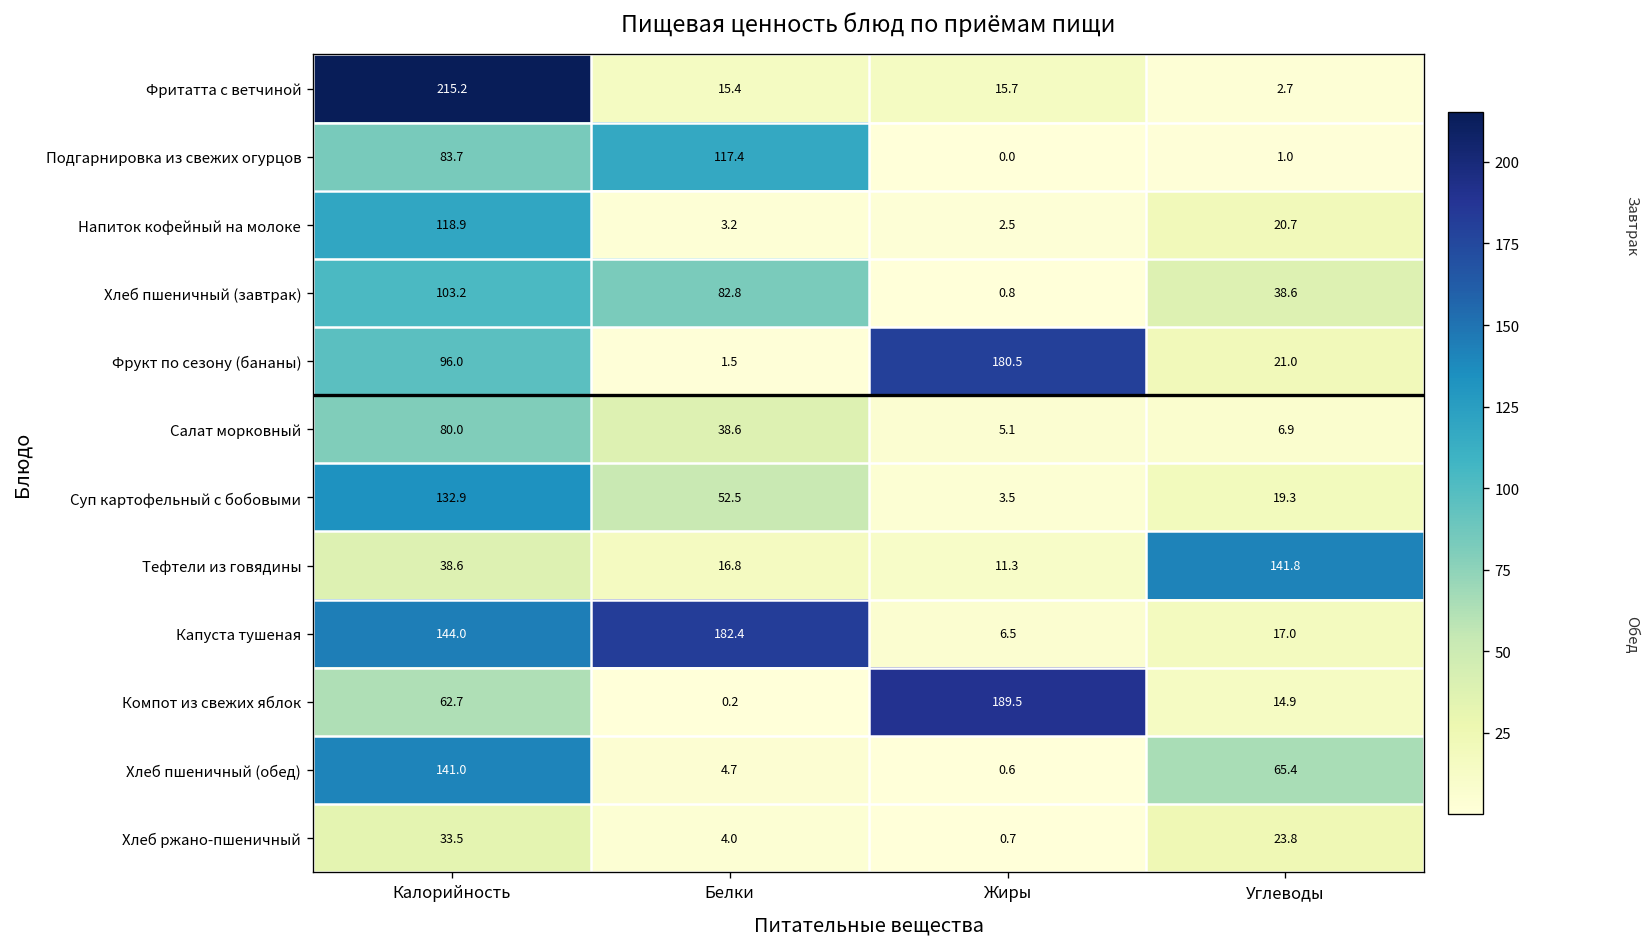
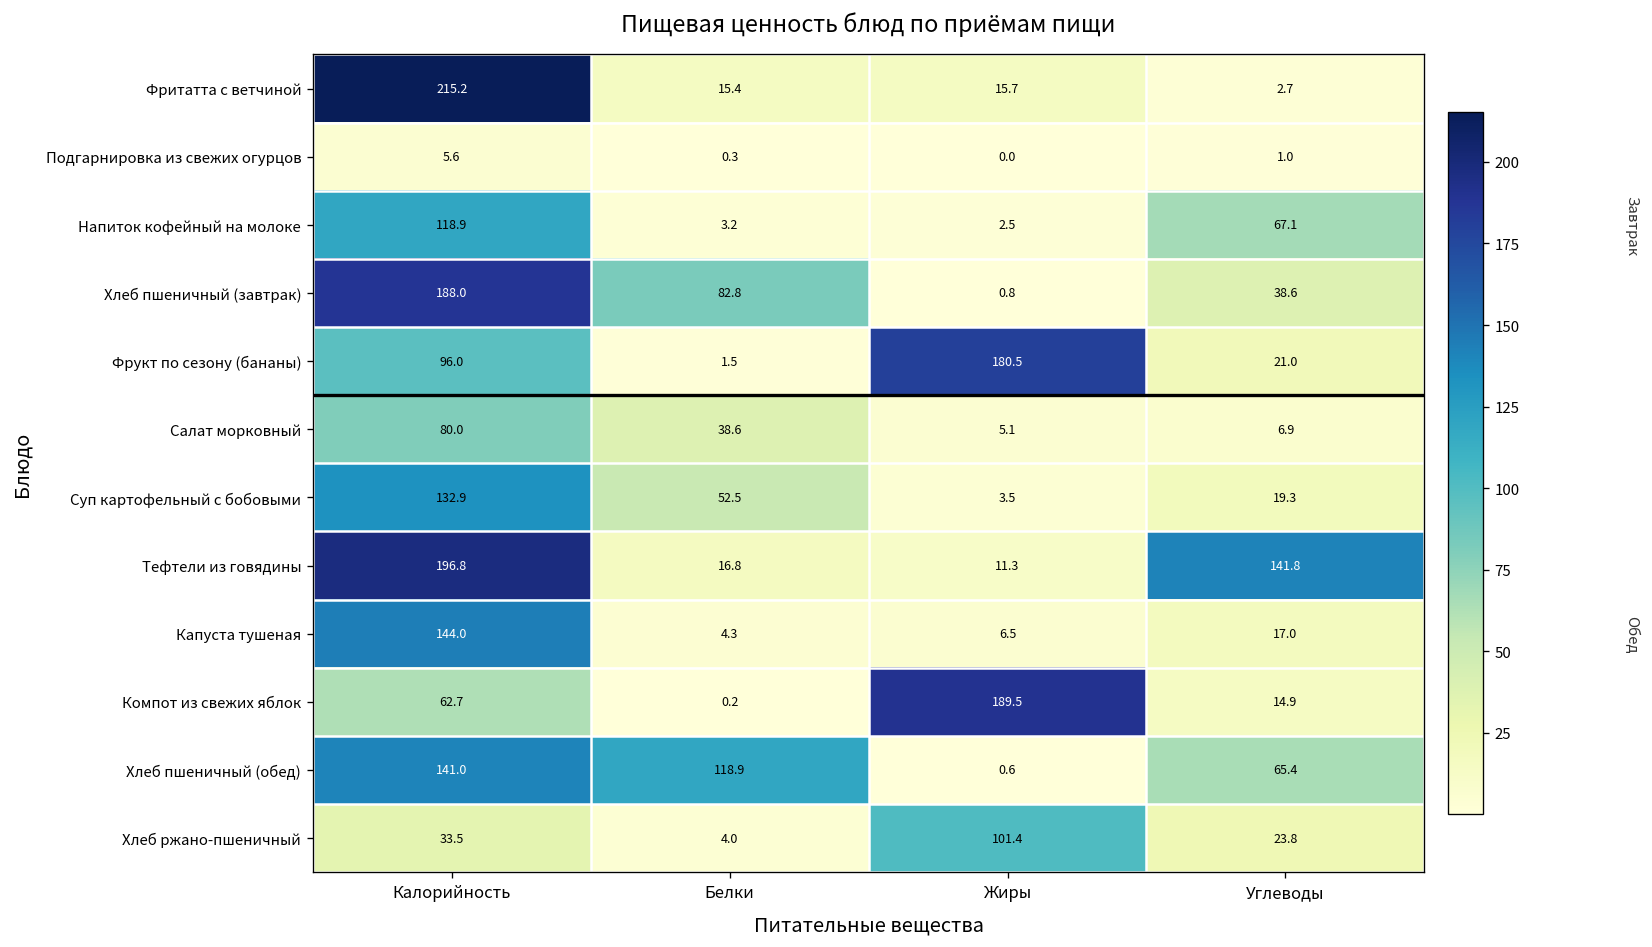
Подгарнировка из свежих огурцов, Калорийность: 83.7 -> 5.6
Подгарнировка из свежих огурцов, Белки: 117.4 -> 0.3
Напиток кофейный на молоке, Углеводы: 20.7 -> 67.1
Хлеб пшеничный (завтрак), Калорийность: 103.2 -> 188.0
Тефтели из говядины, Калорийность: 38.6 -> 196.8
Капуста тушеная, Белки: 182.4 -> 4.3
Хлеб пшеничный (обед), Белки: 4.7 -> 118.9
Хлеб ржано-пшеничный, Жиры: 0.7 -> 101.4
